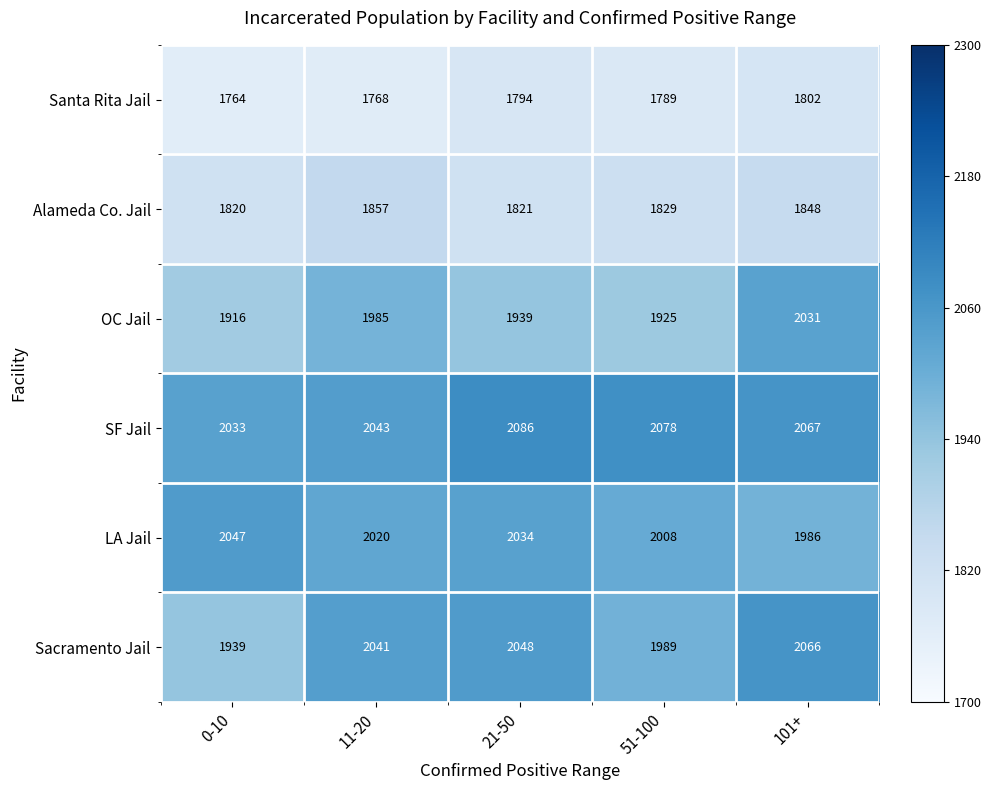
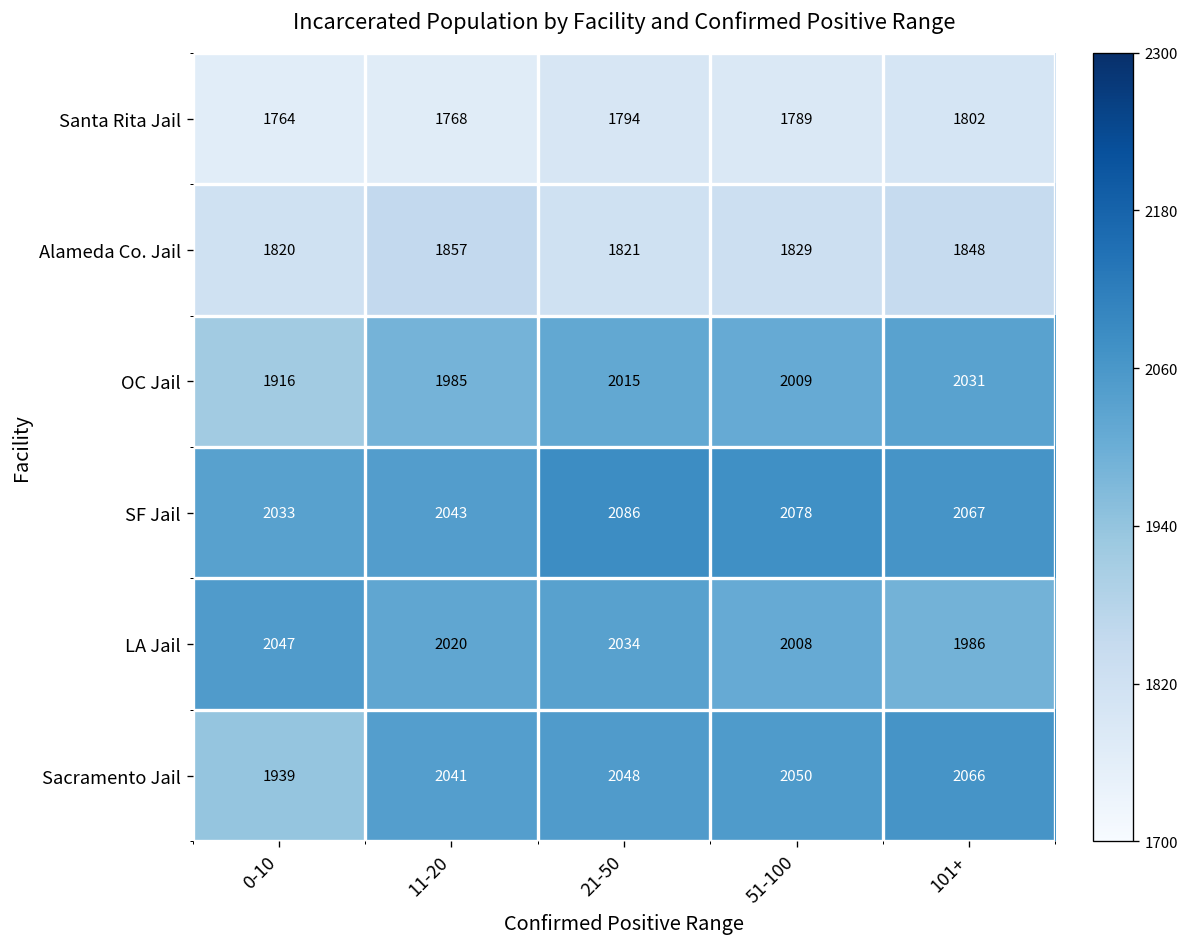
OC Jail, 21-50: 1939 -> 2015
OC Jail, 51-100: 1925 -> 2009
Sacramento Jail, 51-100: 1989 -> 2050
